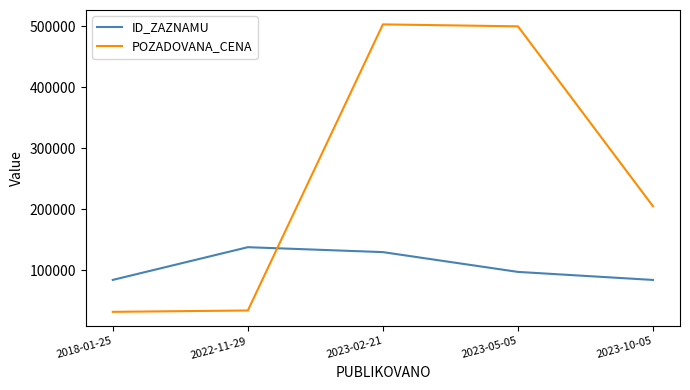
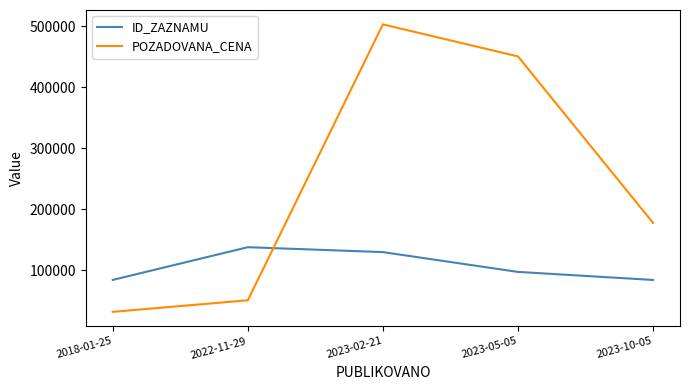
POZADOVANA_CENA, 2022-11-29: 30000 -> 50000
POZADOVANA_CENA, 2023-05-05: 500000 -> 450000
POZADOVANA_CENA, 2023-10-05: 200000 -> 180000
